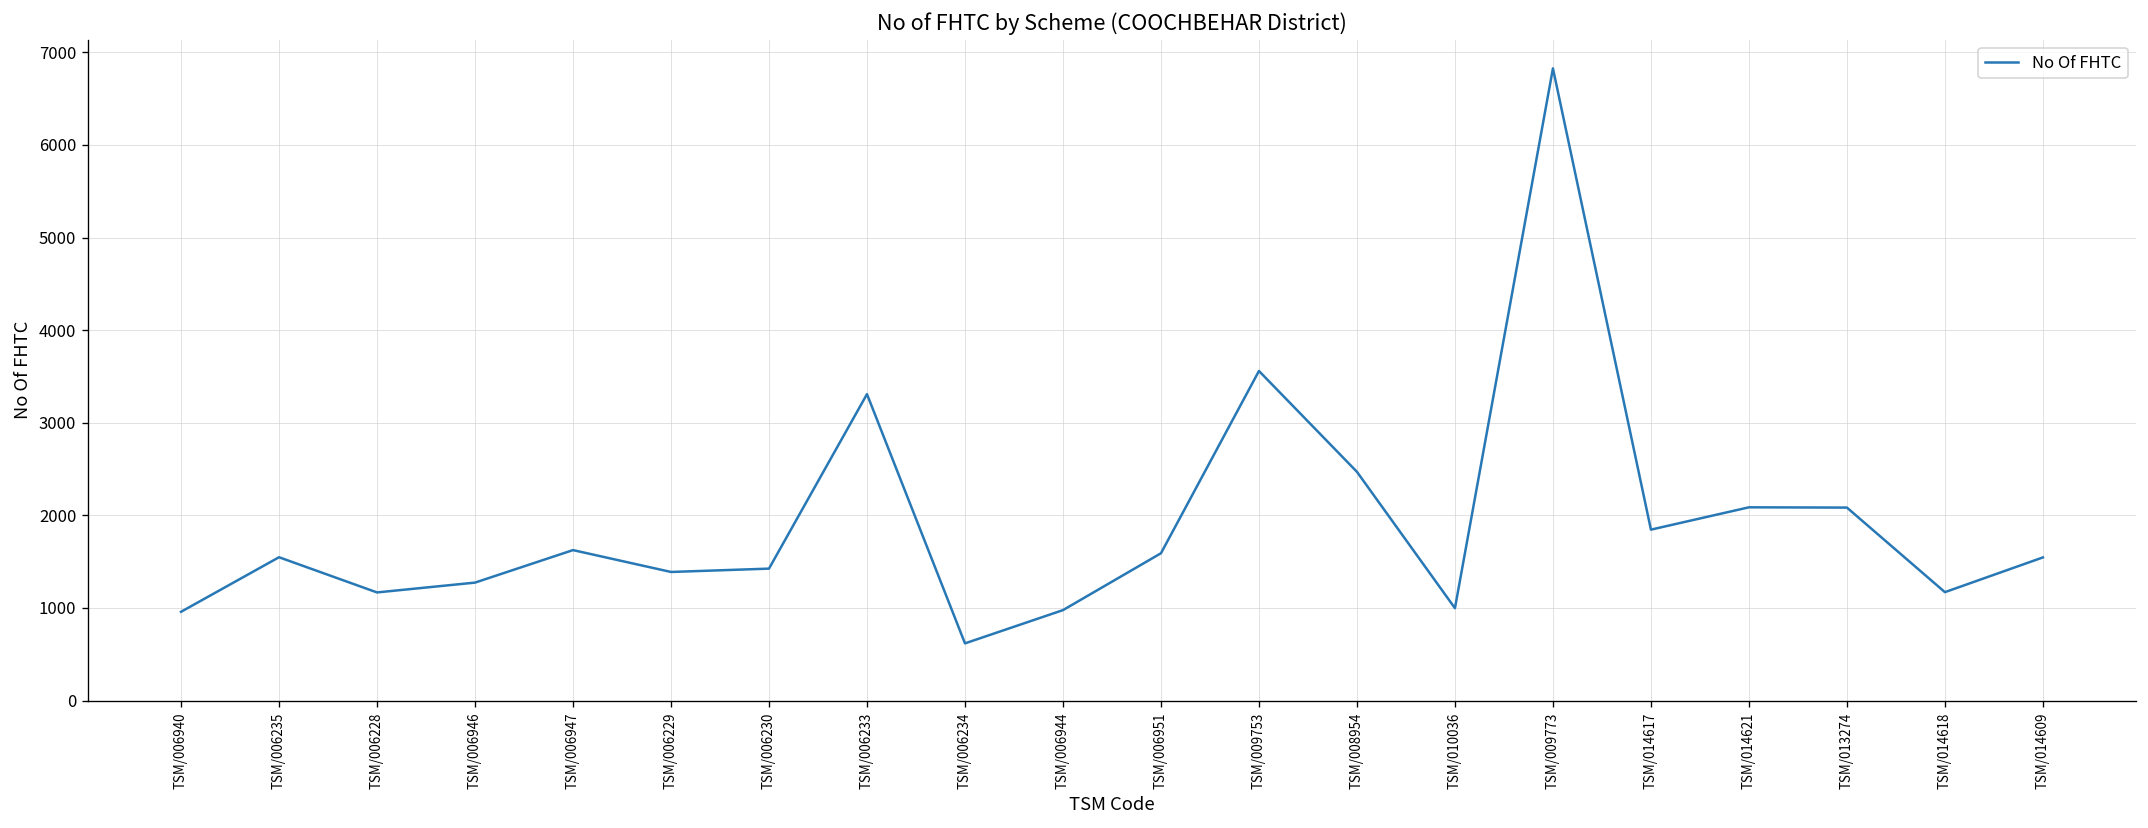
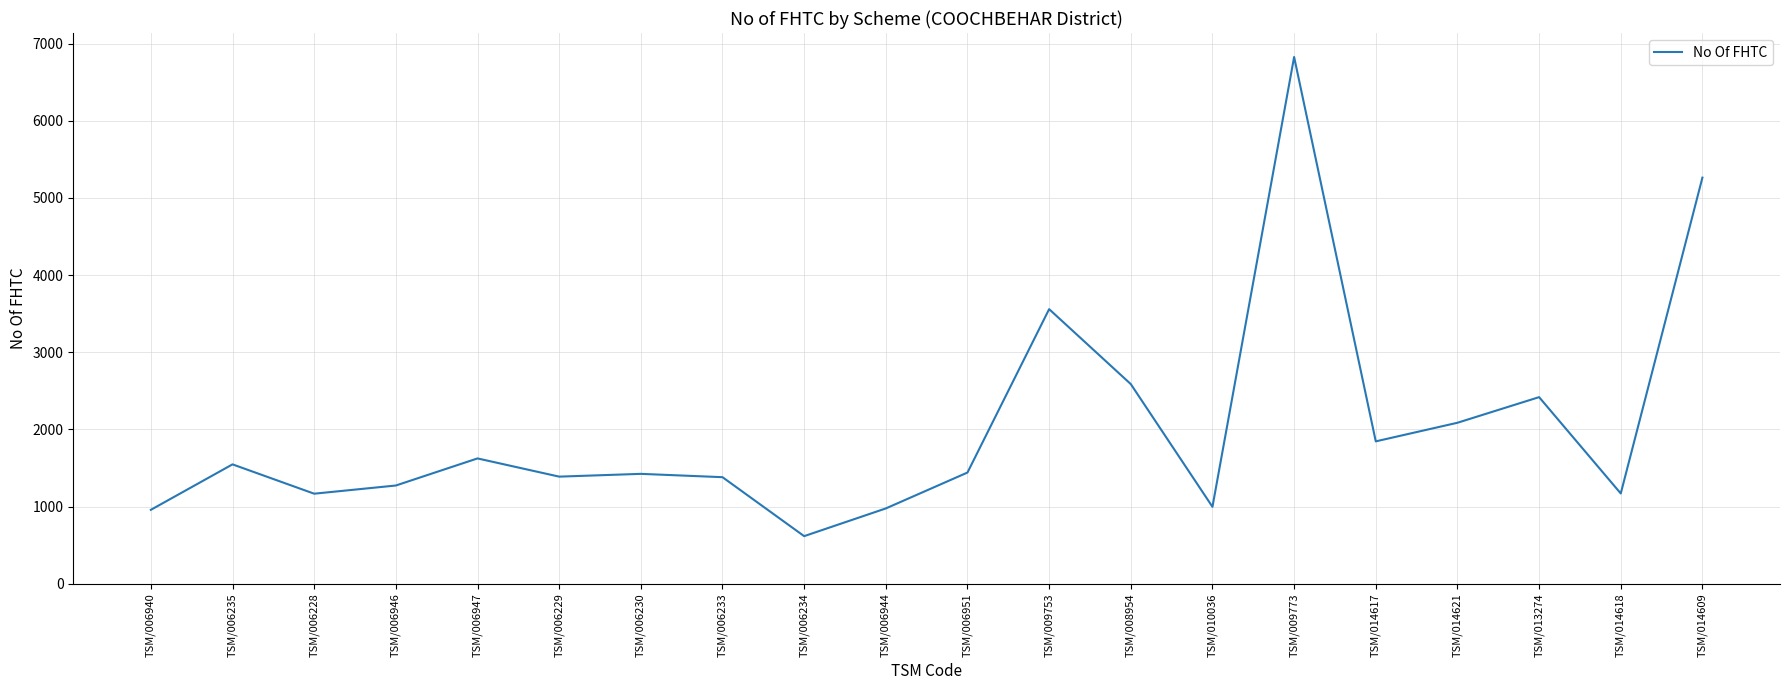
TSM/006233: 3300 -> 1400
TSM/006951: 1600 -> 1400
TSM/008954: 2500 -> 2600
TSM/013274: 2100 -> 2400
TSM/014609: 1500 -> 5300
